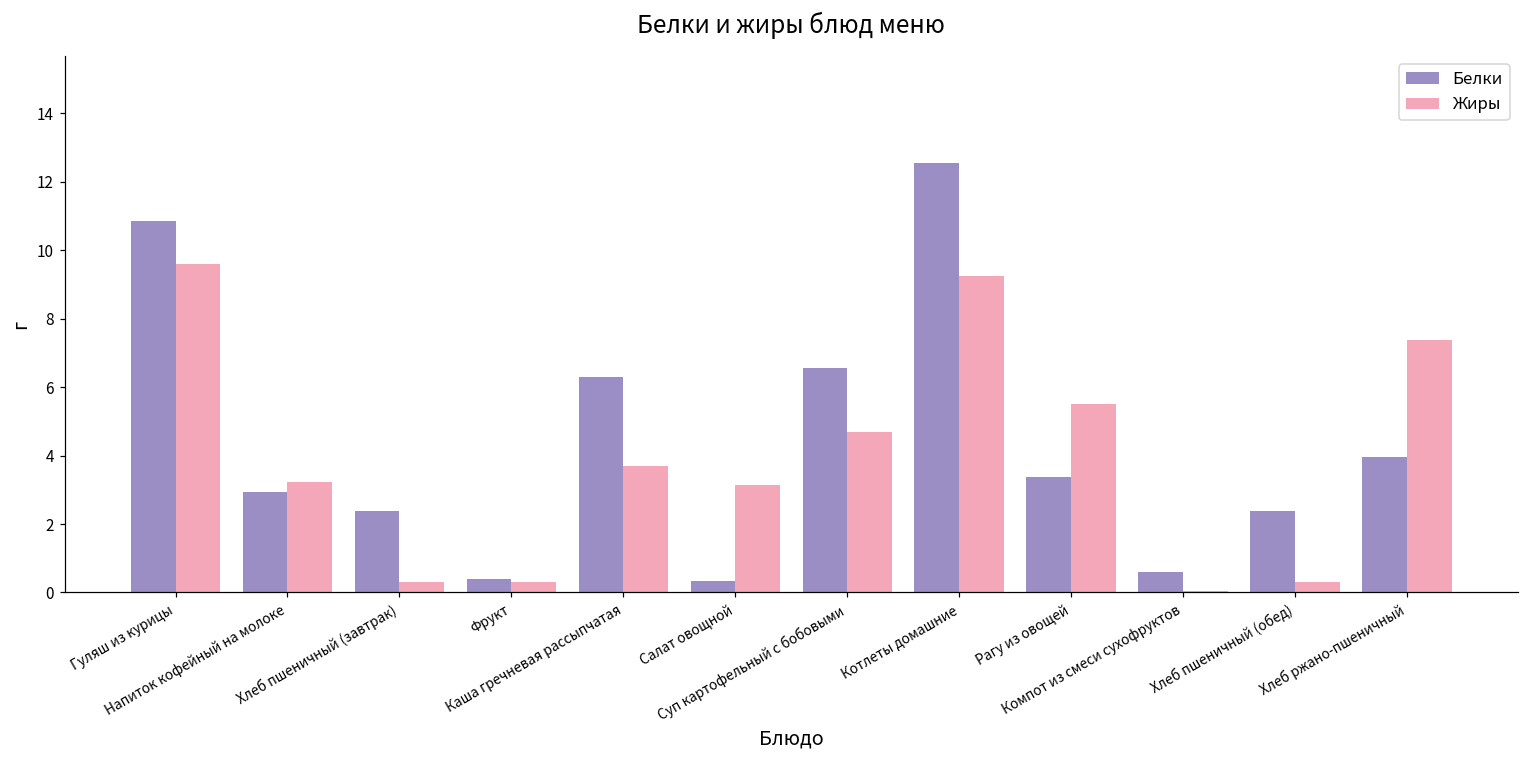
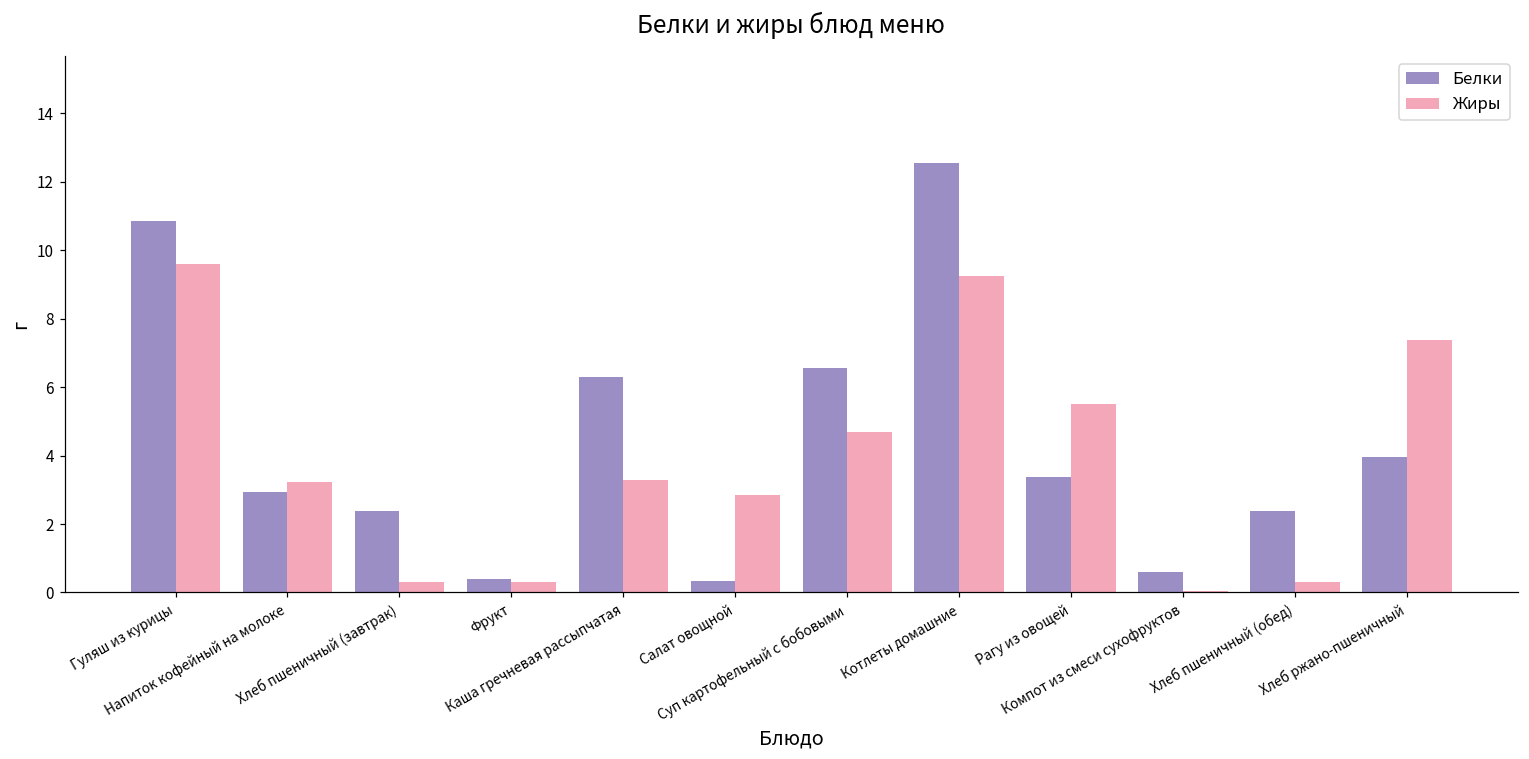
Жиры, Каша гречневая рассыпчатая: 3.7 -> 3.3
Жиры, Салат овощной: 3.1 -> 2.8
